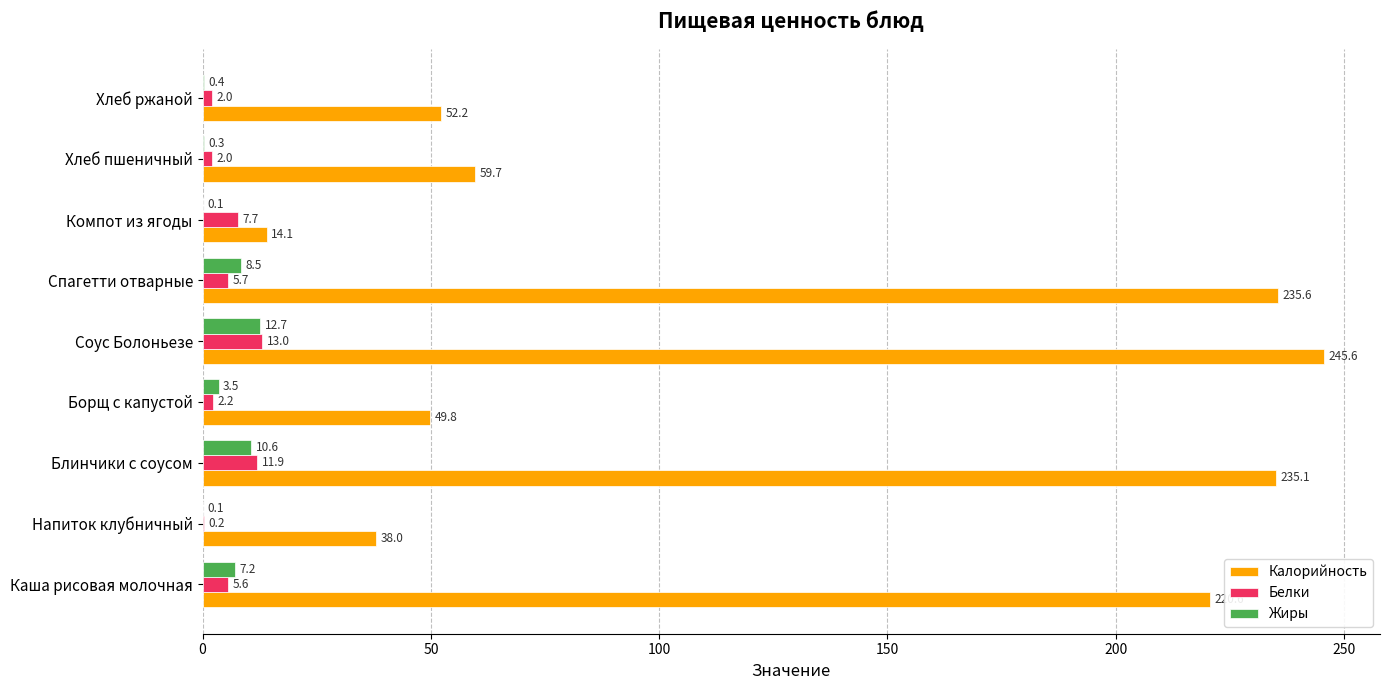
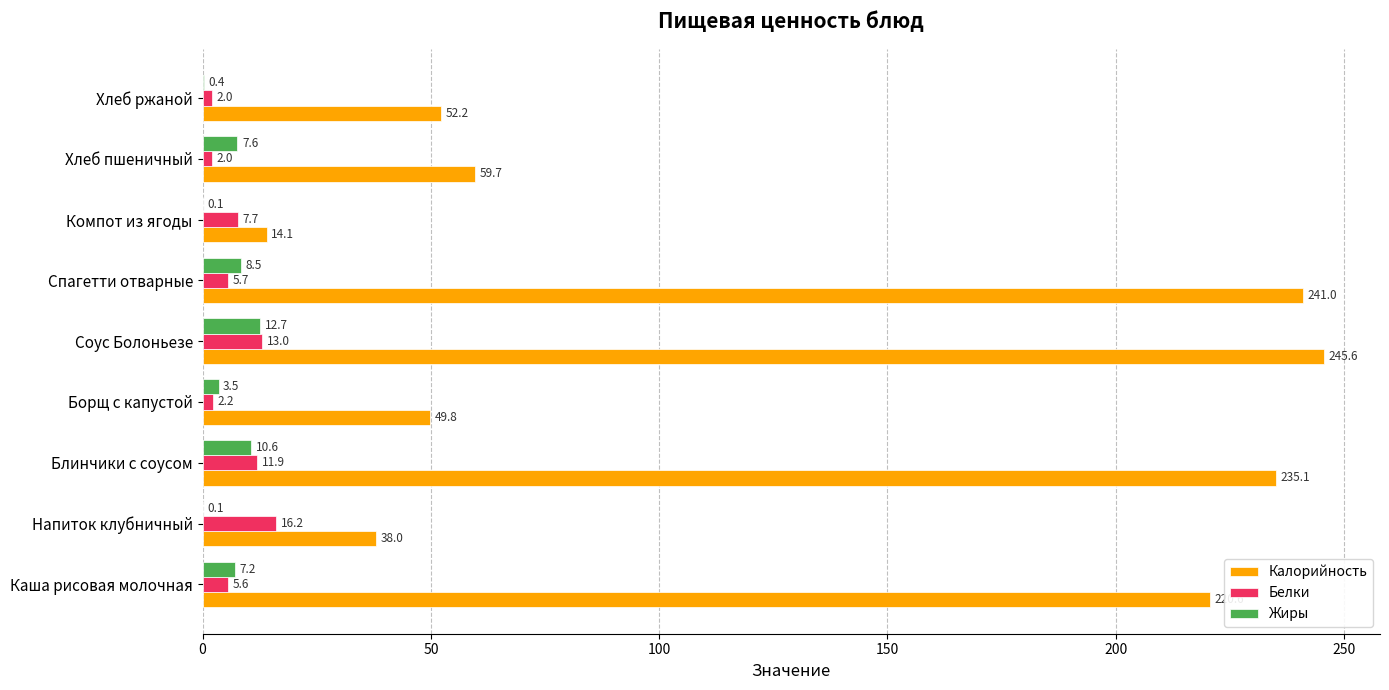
Жиры, Хлеб пшеничный: 0.3 -> 7.6
Калорийность, Спагетти отварные: 235.6 -> 241.0
Белки, Напиток клубничный: 0.2 -> 16.2
